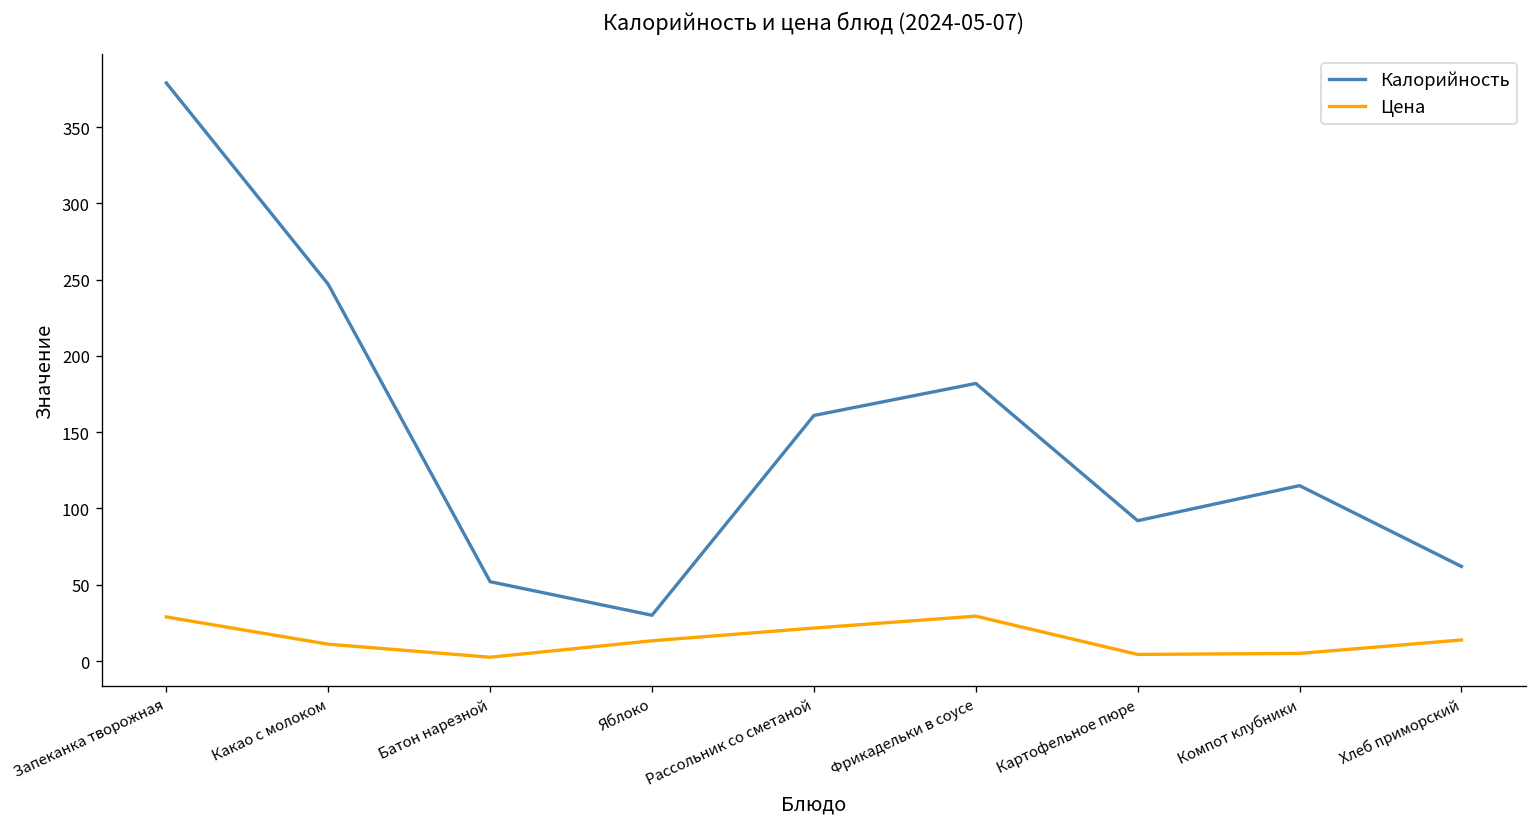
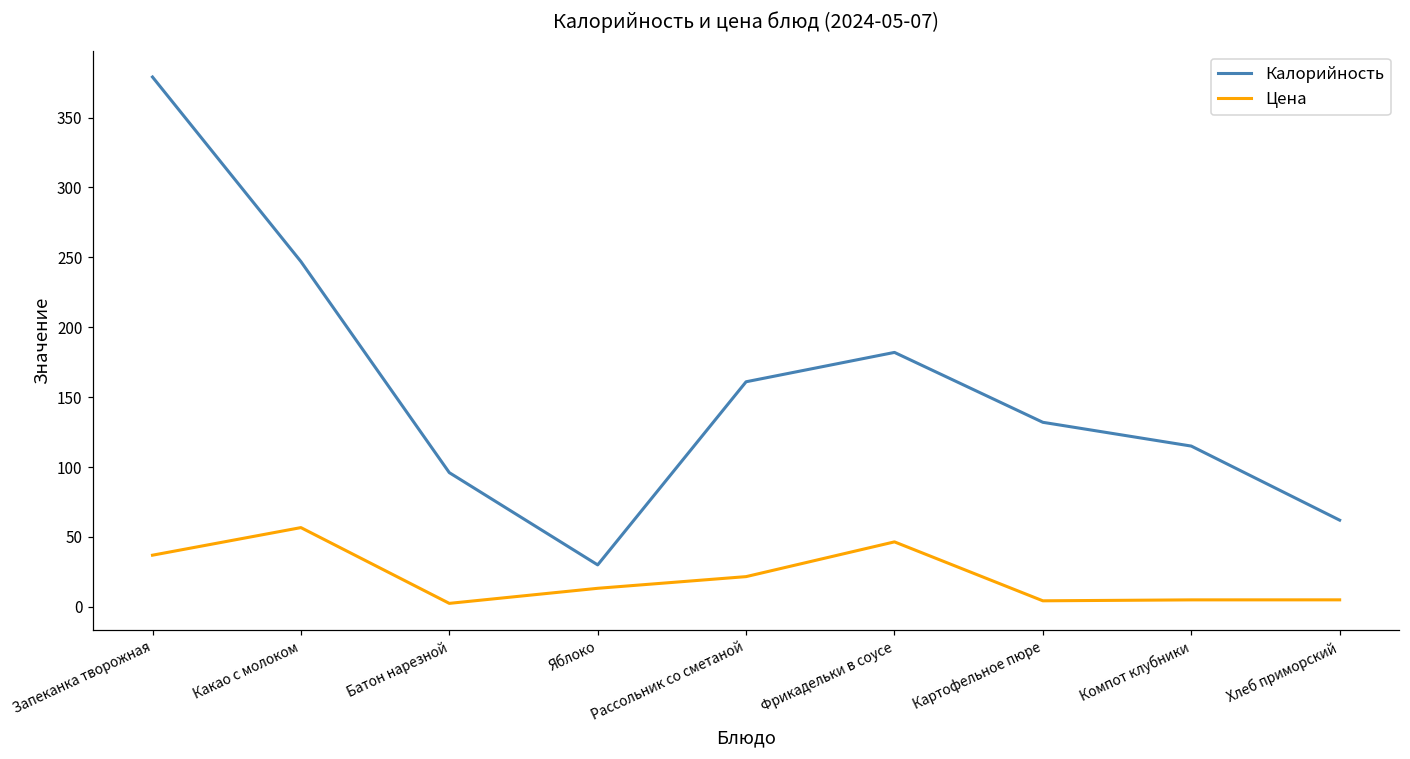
Цена, Запеканка творожная: 29 -> 37
Цена, Какао с молоком: 11 -> 57
Калорийность, Батон нарезной: 52 -> 96
Цена, Фрикадельки в соусе: 29 -> 46
Калорийность, Картофельное пюре: 92 -> 132
Цена, Хлеб приморский: 14 -> 5
